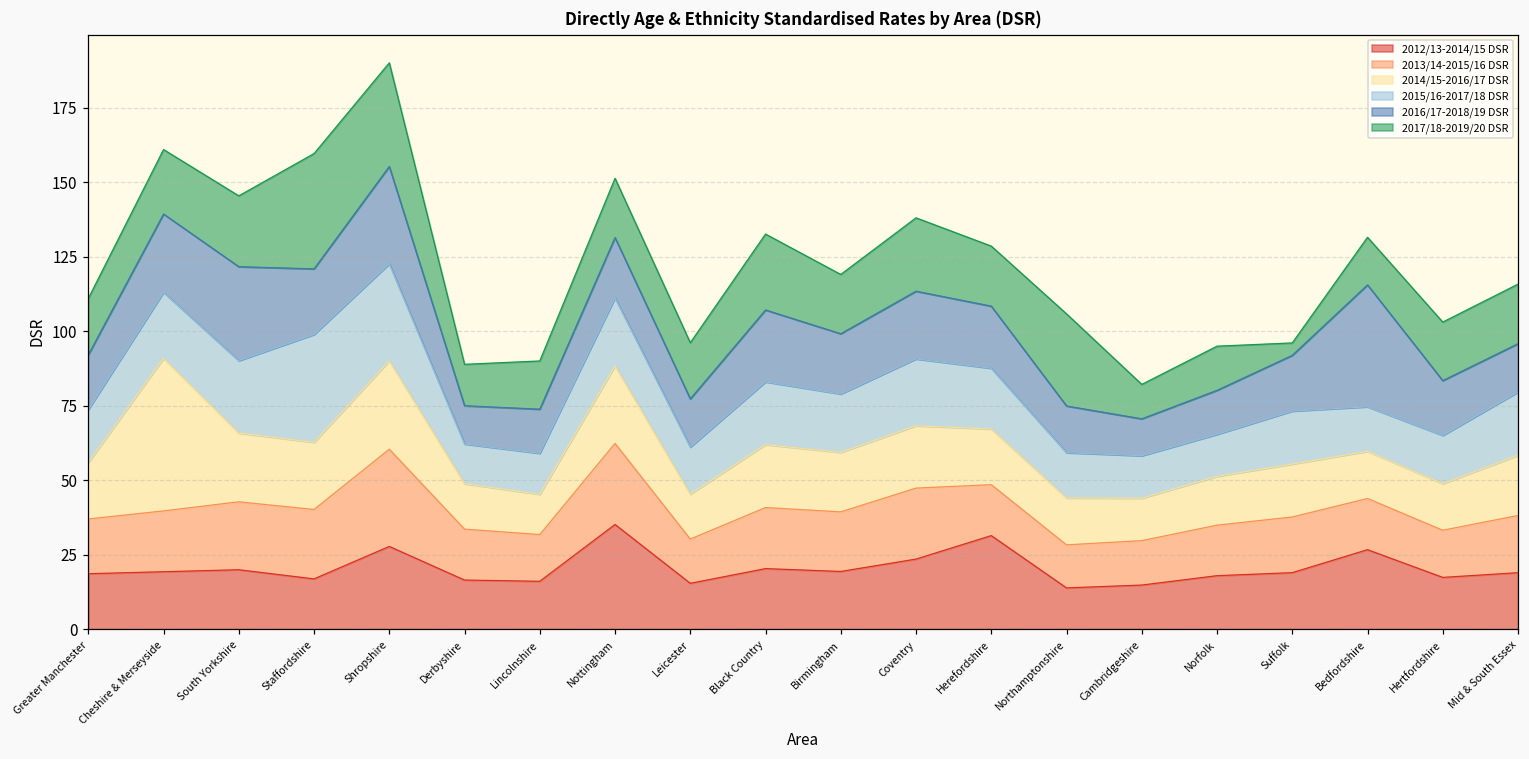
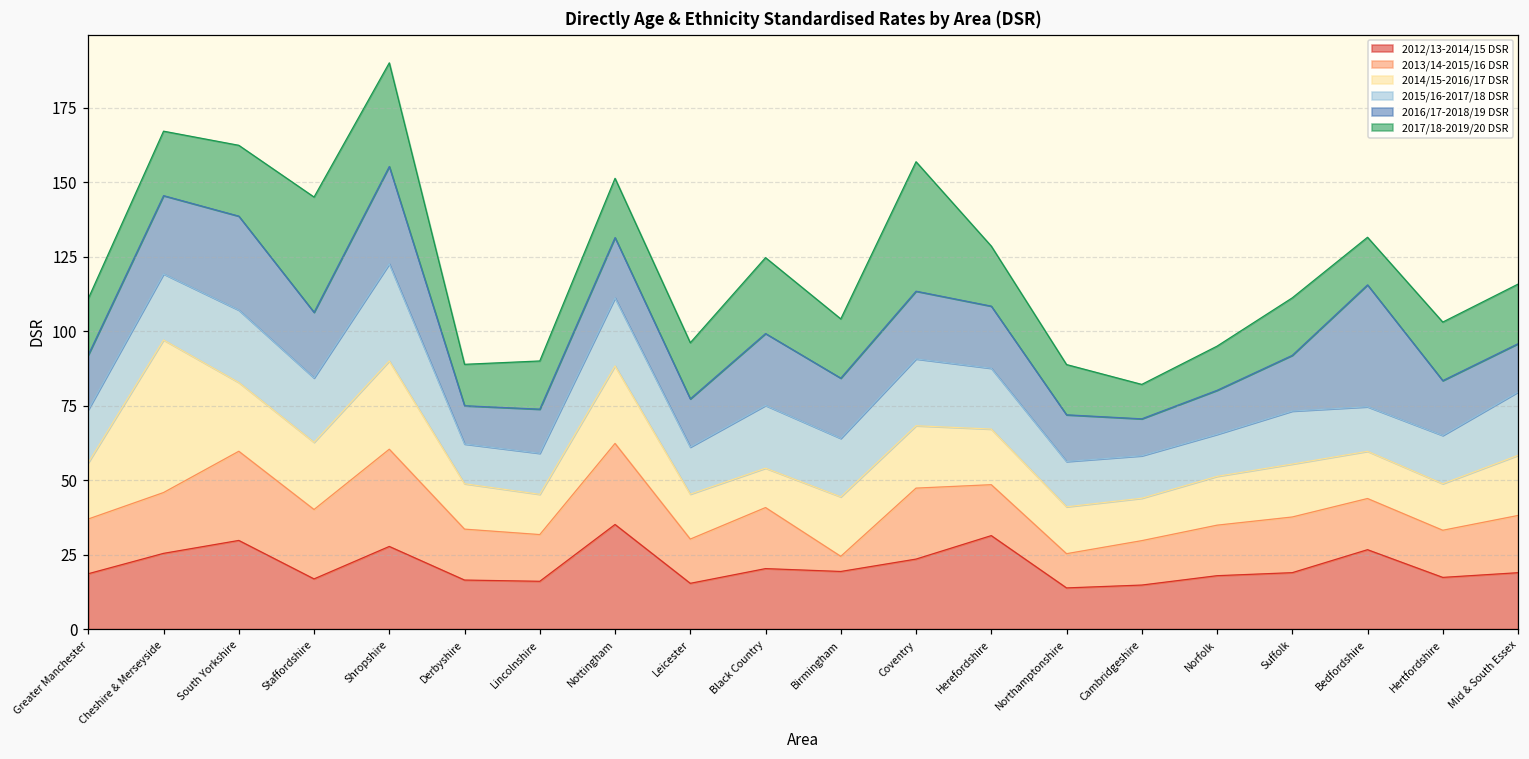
2012/13-2014/15 DSR, Cheshire & Merseyside: 19 -> 25
2012/13-2014/15 DSR, South Yorkshire: 20 -> 30
2013/14-2015/16 DSR, South Yorkshire: 23 -> 30
2015/16-2017/18 DSR, Staffordshire: 36 -> 22
2014/15-2016/17 DSR, Black Country: 21 -> 13
2013/14-2015/16 DSR, Birmingham: 20 -> 5
2017/18-2019/20 DSR, Coventry: 25 -> 43
2013/14-2015/16 DSR, Northamptonshire: 14 -> 11
2017/18-2019/20 DSR, Northamptonshire: 31 -> 17
2017/18-2019/20 DSR, Suffolk: 4 -> 19
